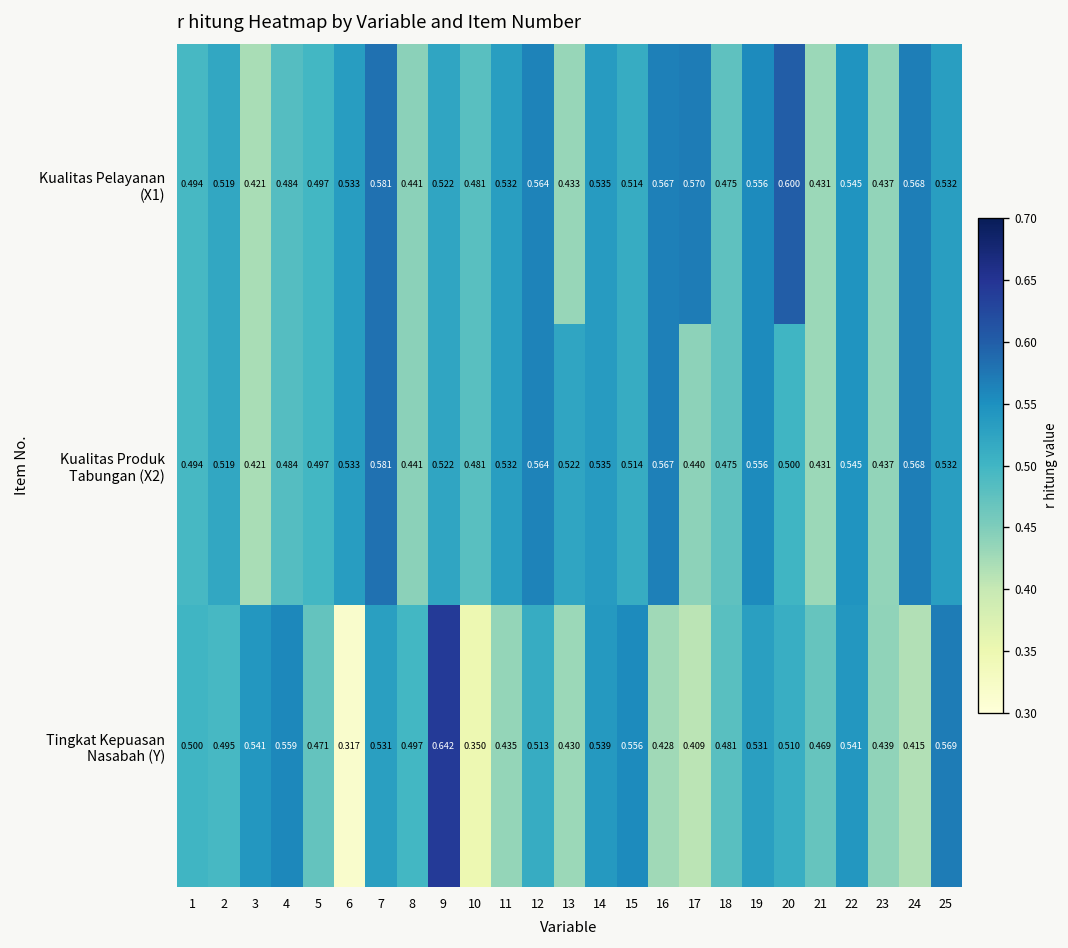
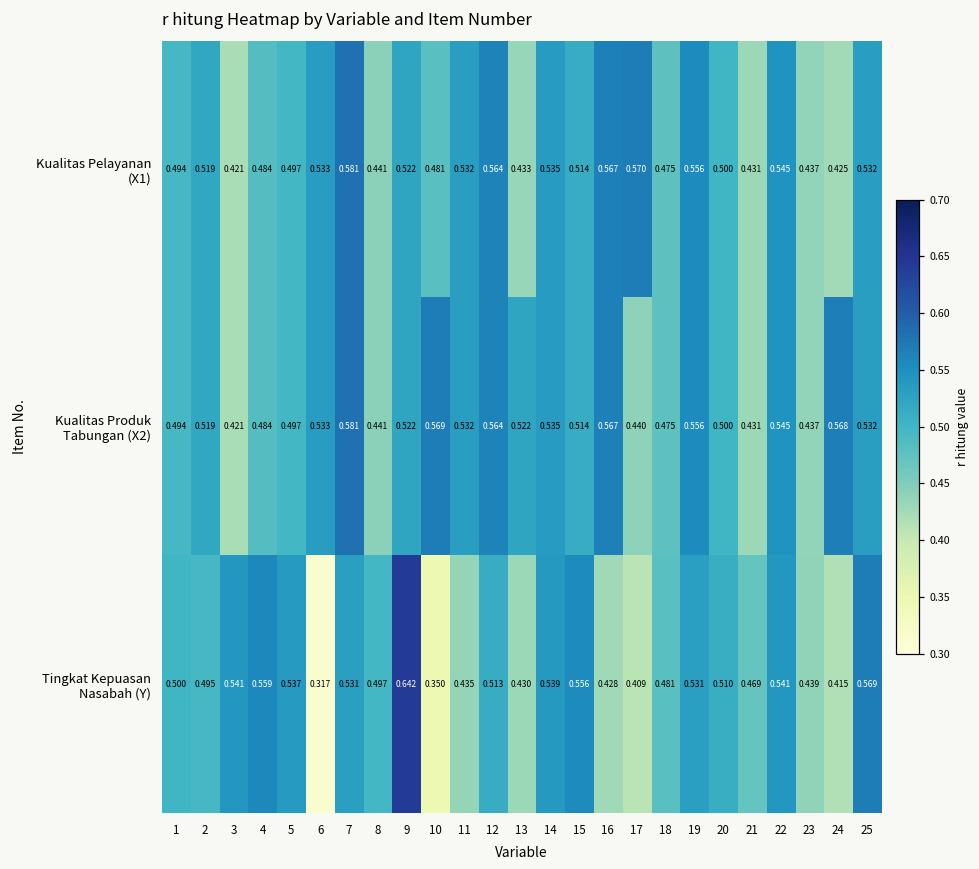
Kualitas Pelayanan (X1), 20: 0.600 -> 0.500
Kualitas Pelayanan (X1), 24: 0.568 -> 0.425
Kualitas Produk Tabungan (X2), 10: 0.481 -> 0.569
Tingkat Kepuasan Nasabah (Y), 5: 0.471 -> 0.537
